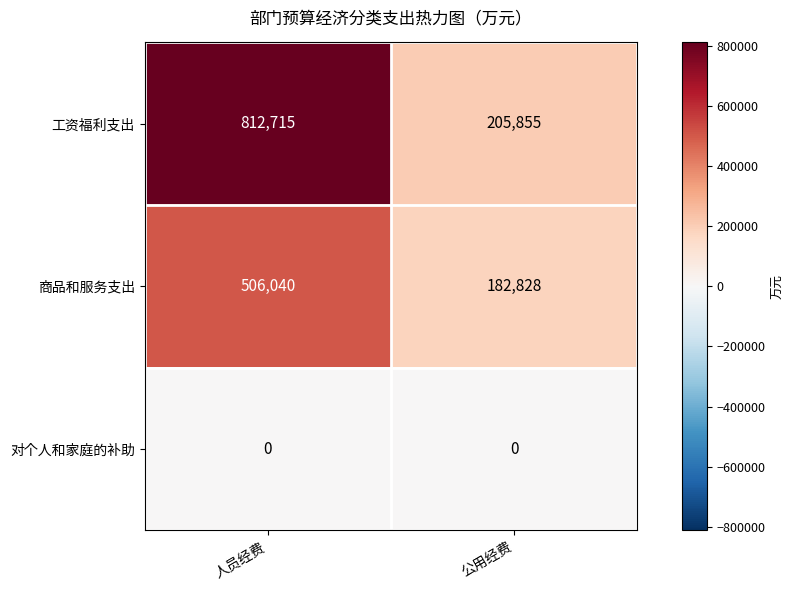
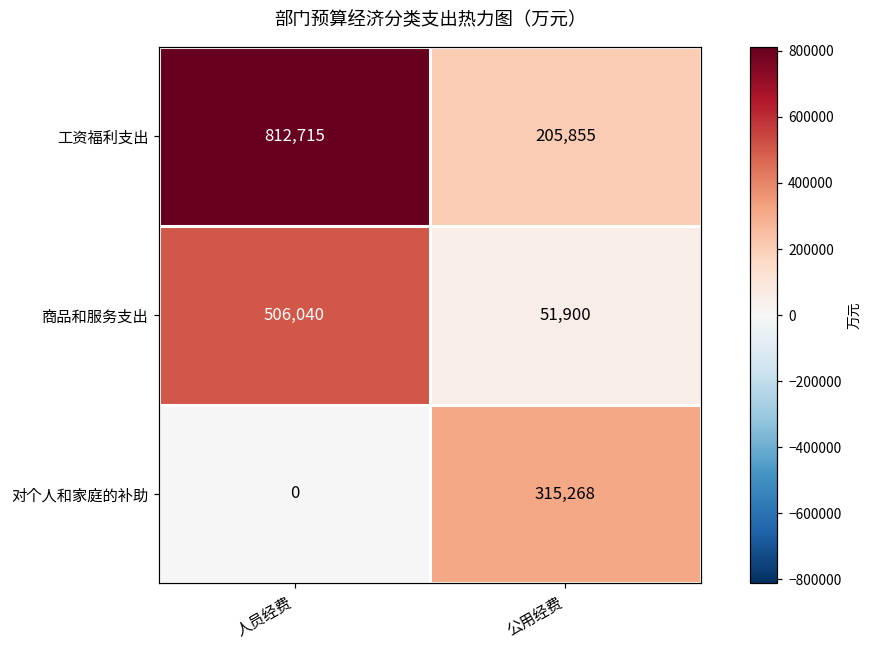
商品和服务支出, 公用经费: 182,828 -> 51,900
对个人和家庭的补助, 公用经费: 0 -> 315,268
